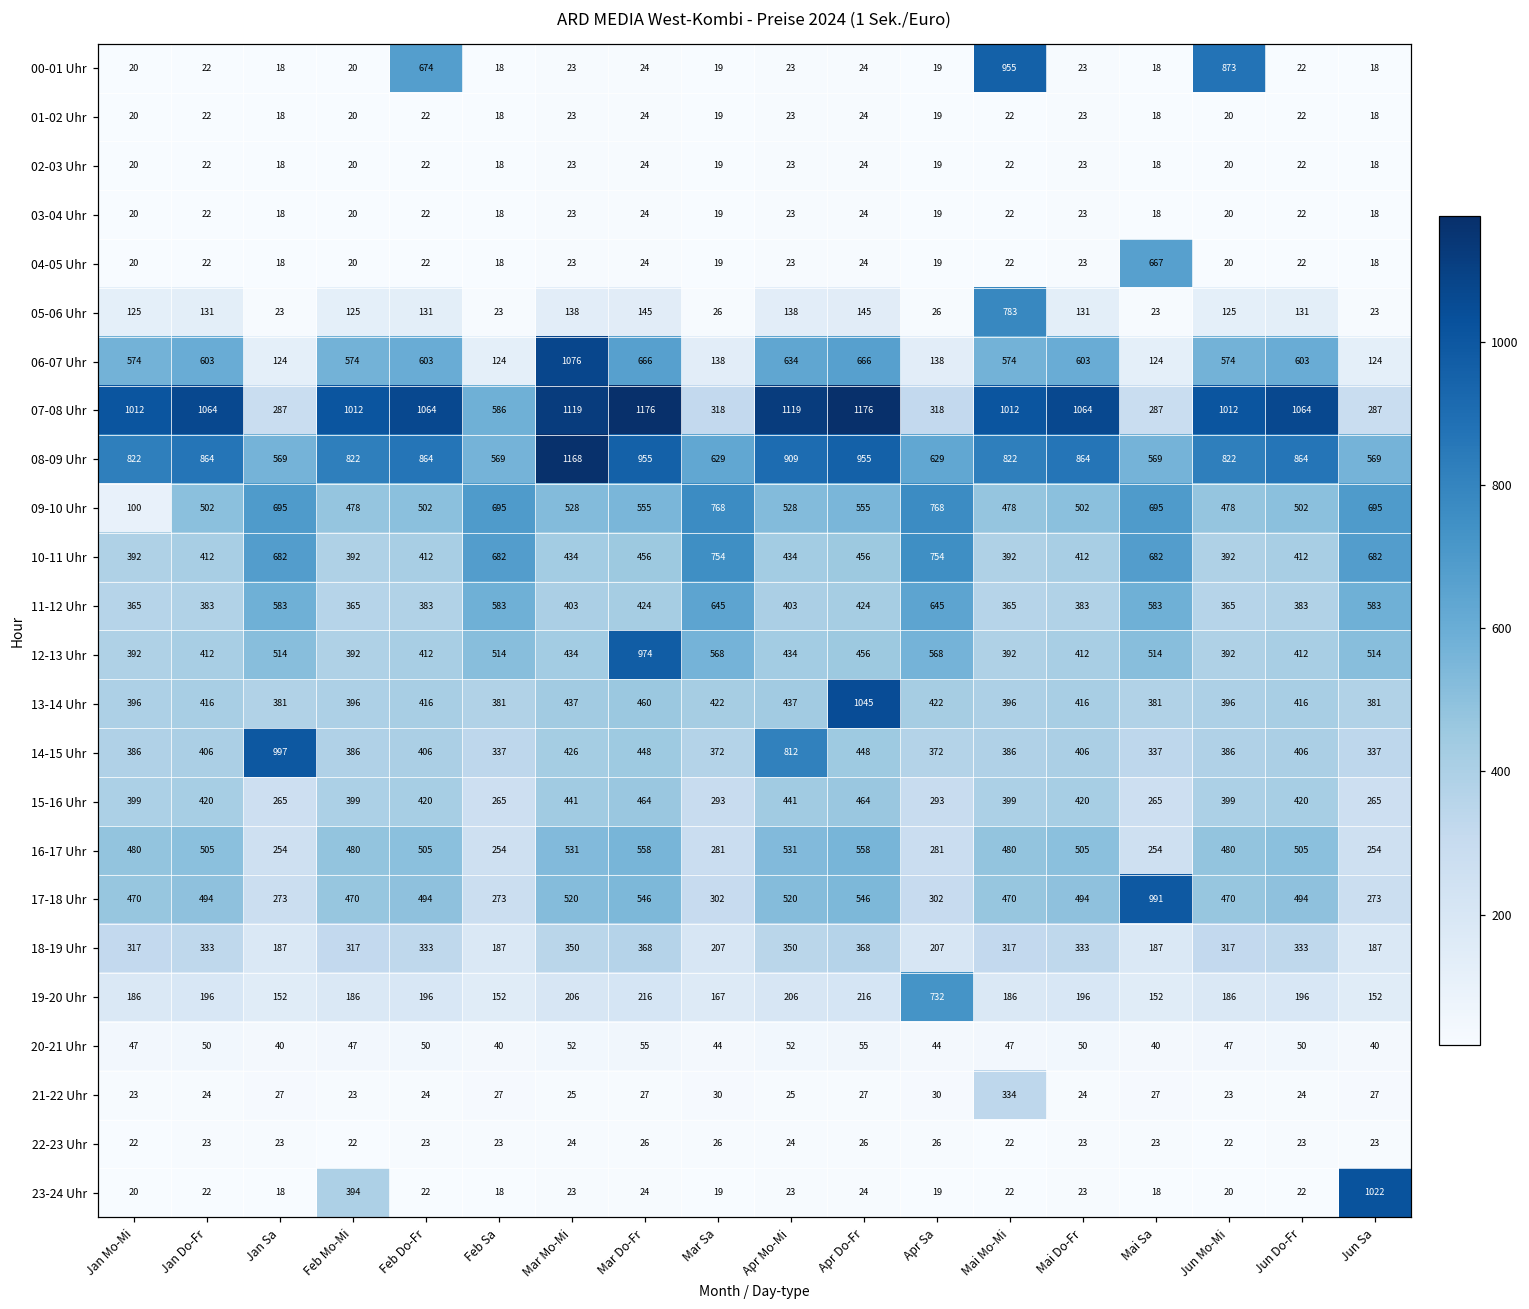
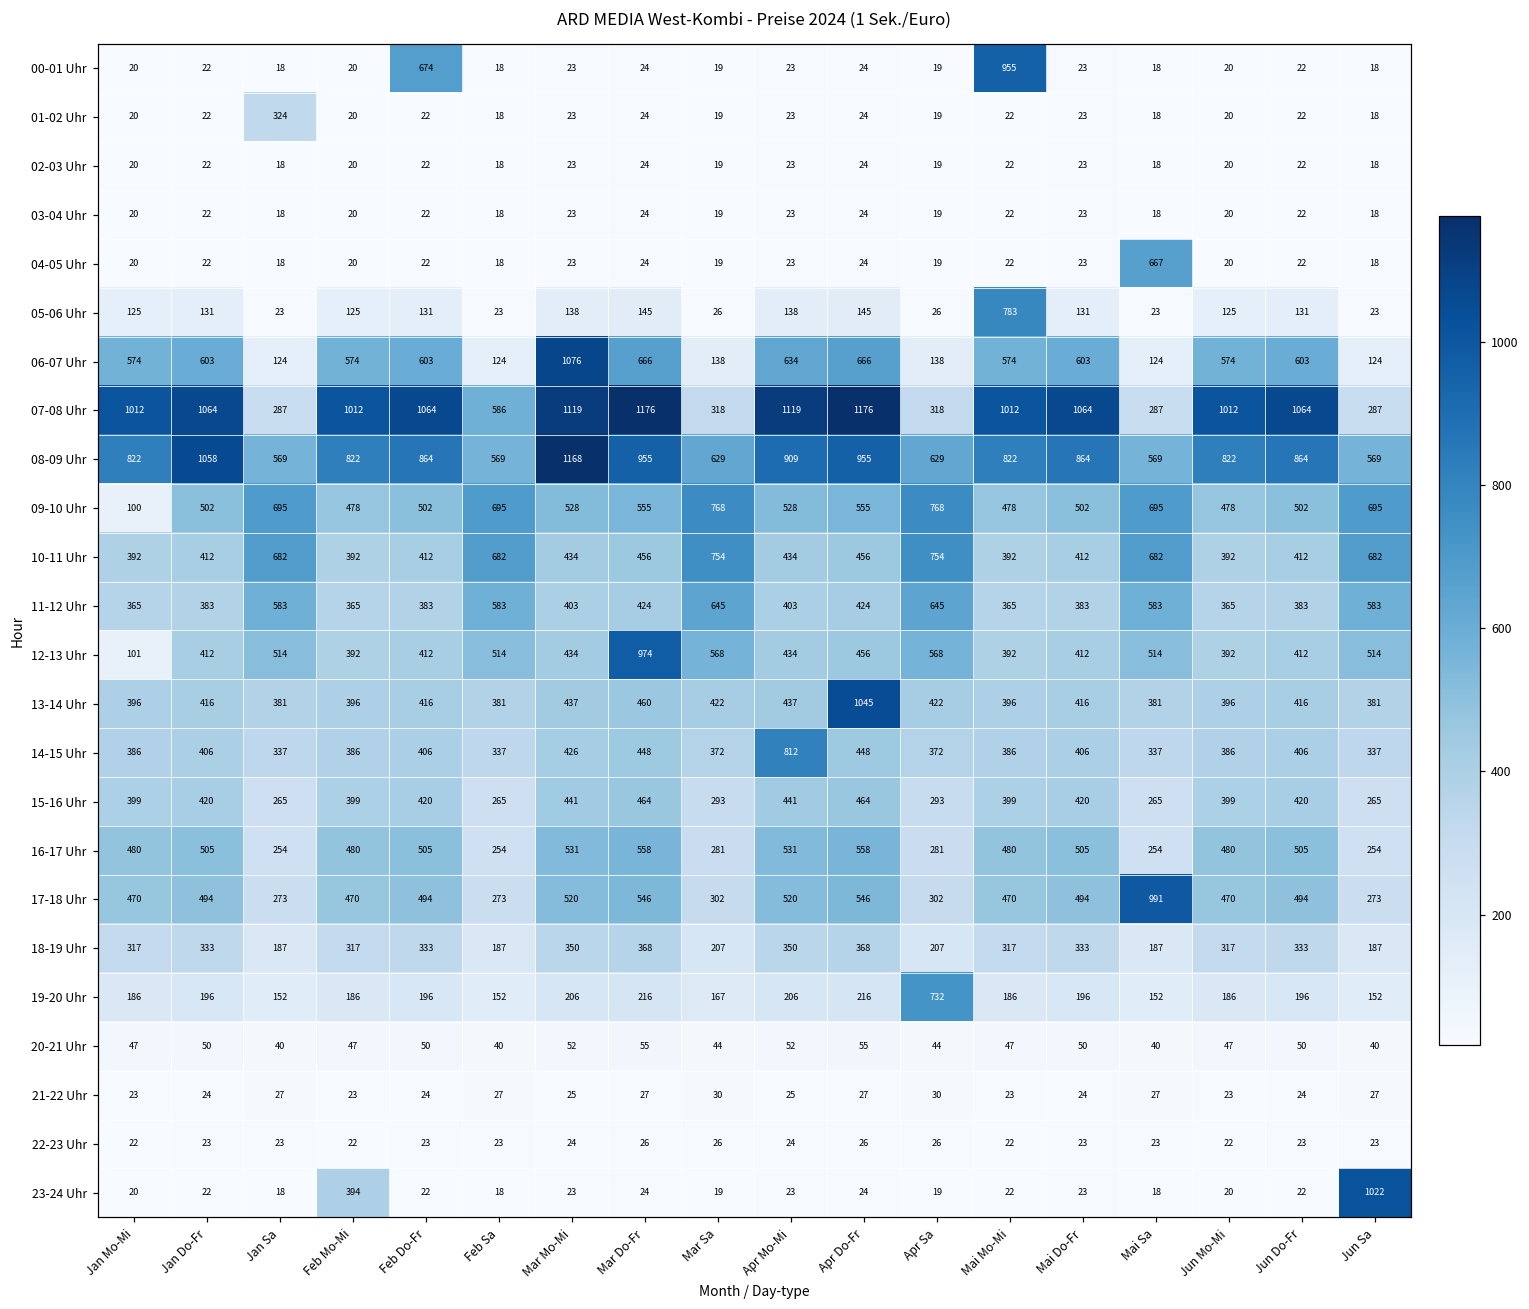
00-01 Uhr, Jun Mo-Mi: 873 -> 20
01-02 Uhr, Jan Sa: 18 -> 324
08-09 Uhr, Jan Do-Fr: 864 -> 1058
12-13 Uhr, Jan Mo-Mi: 392 -> 101
14-15 Uhr, Jan Sa: 997 -> 337
21-22 Uhr, Mai Mo-Mi: 334 -> 23
